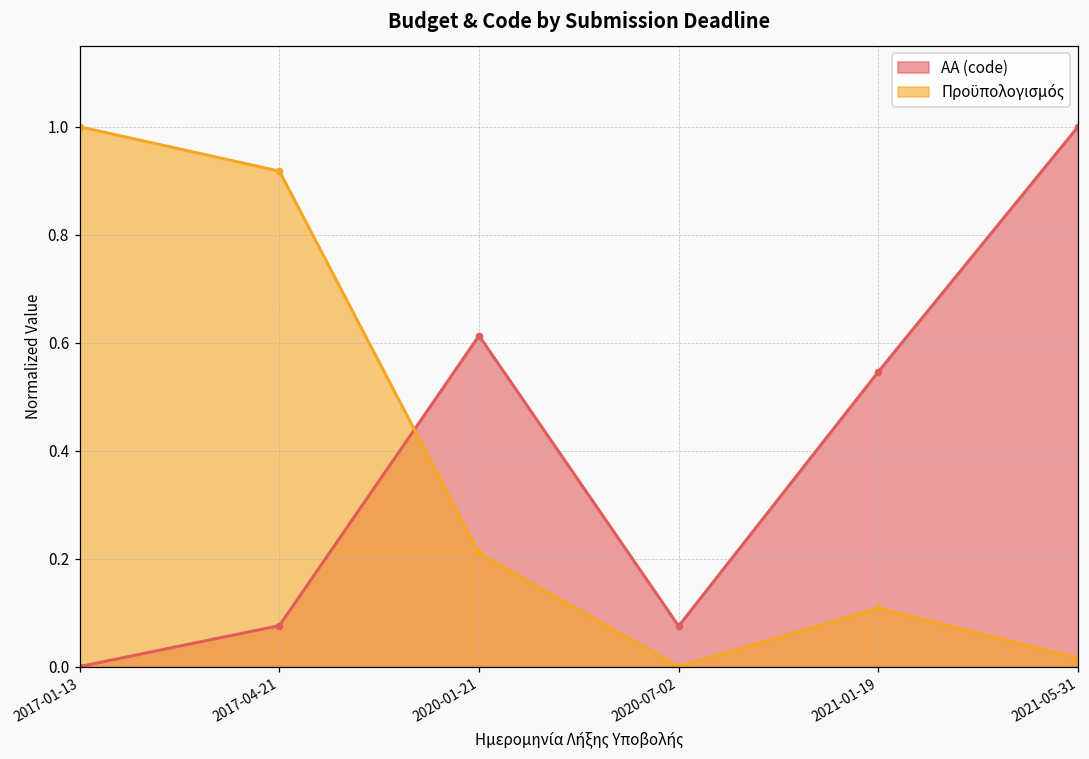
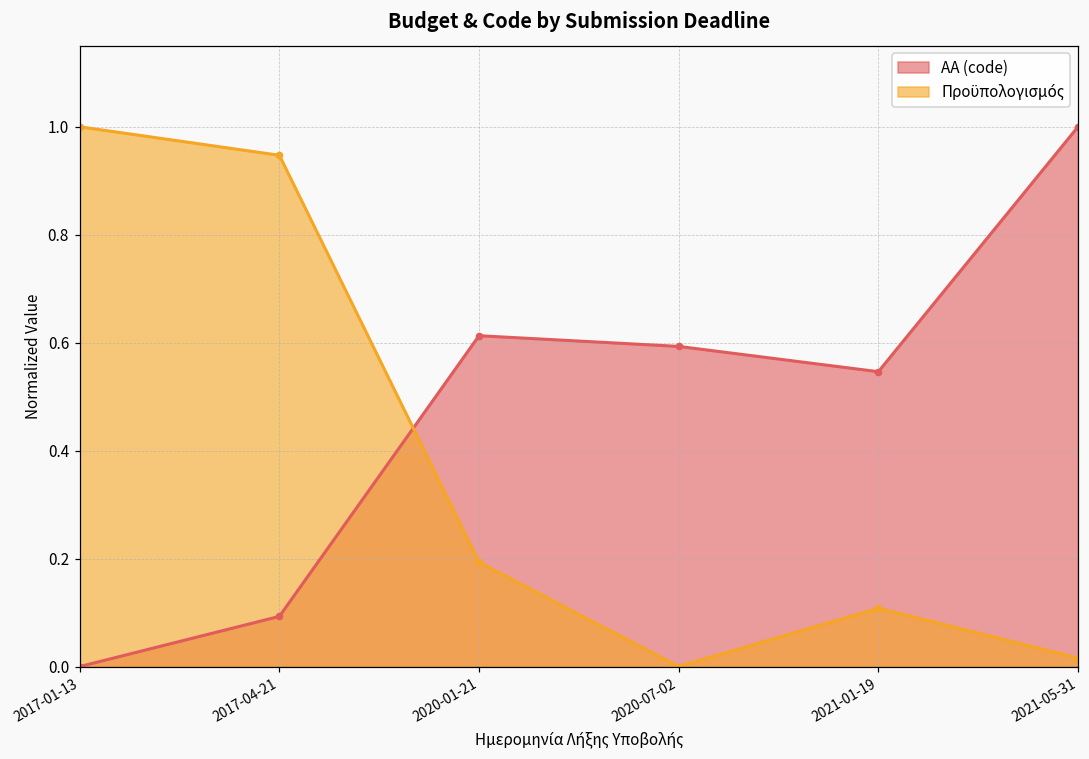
ΑΑ (code), 2017-04-21: 0.08 -> 0.09
Προϋπολογισμός, 2017-04-21: 0.92 -> 0.95
Προϋπολογισμός, 2020-01-21: 0.21 -> 0.19
ΑΑ (code), 2020-07-02: 0.08 -> 0.59
